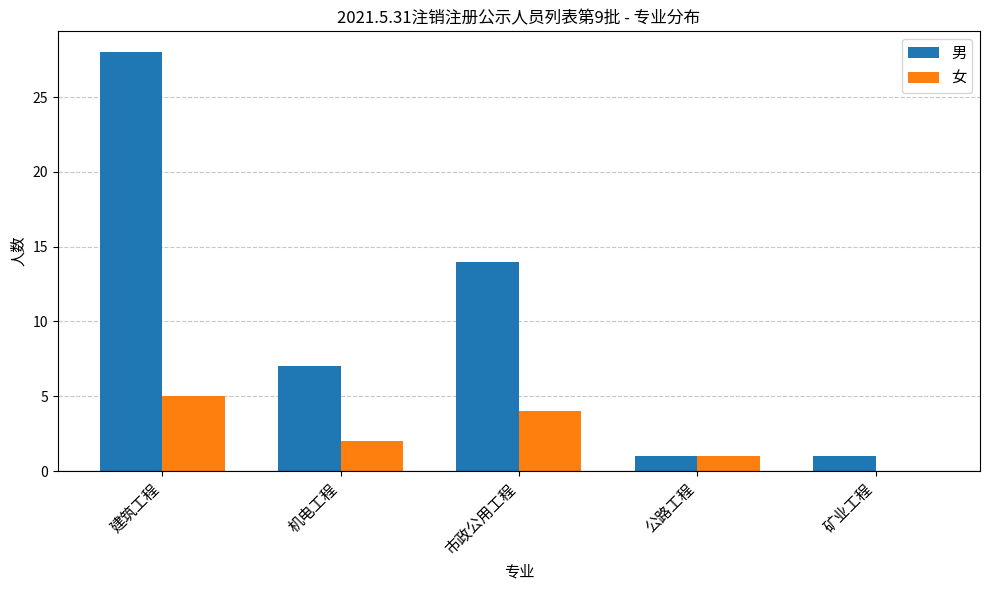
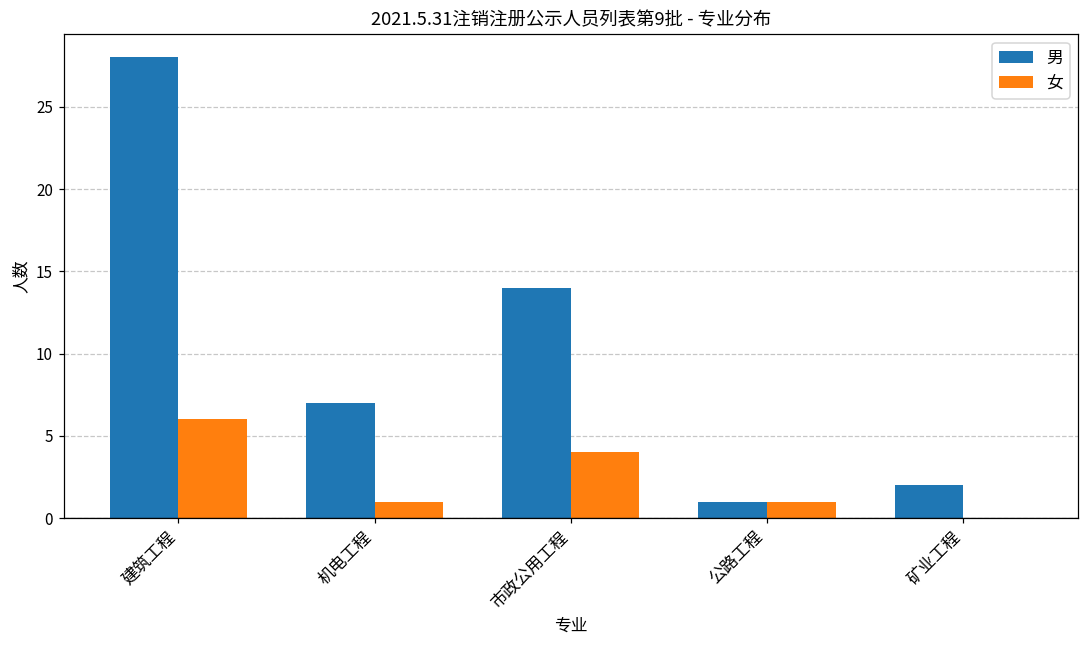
女, 建筑工程: 5 -> 6
女, 机电工程: 2 -> 1
男, 矿业工程: 1 -> 2
